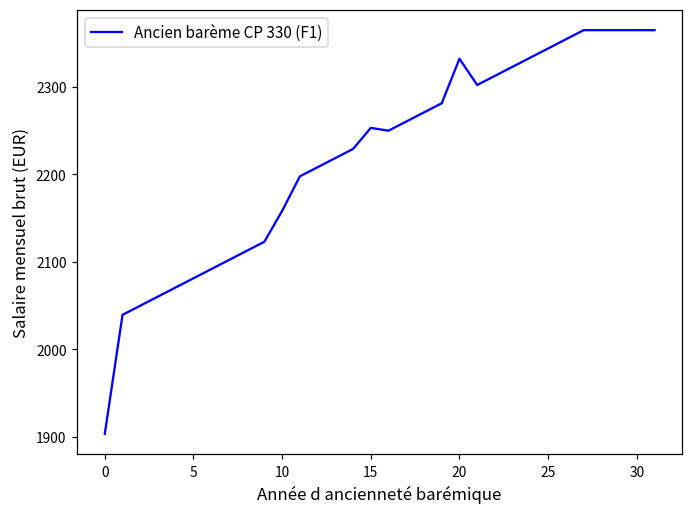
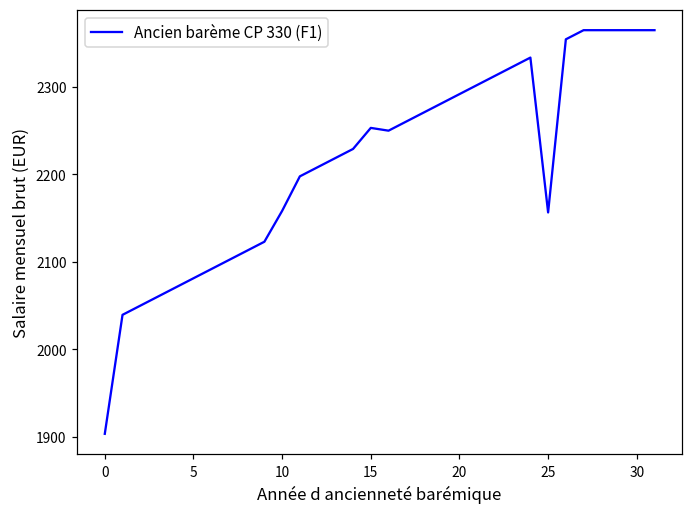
20: 2330 -> 2290
25: 2340 -> 2160
